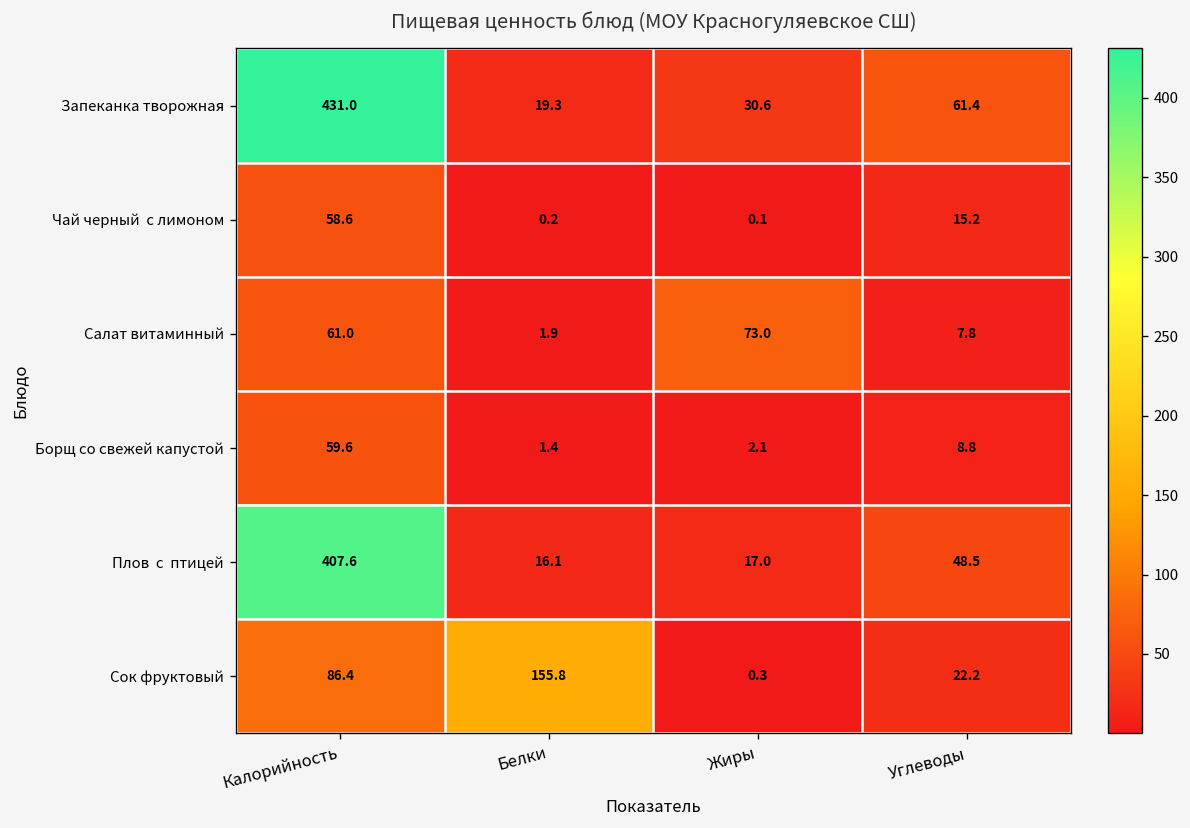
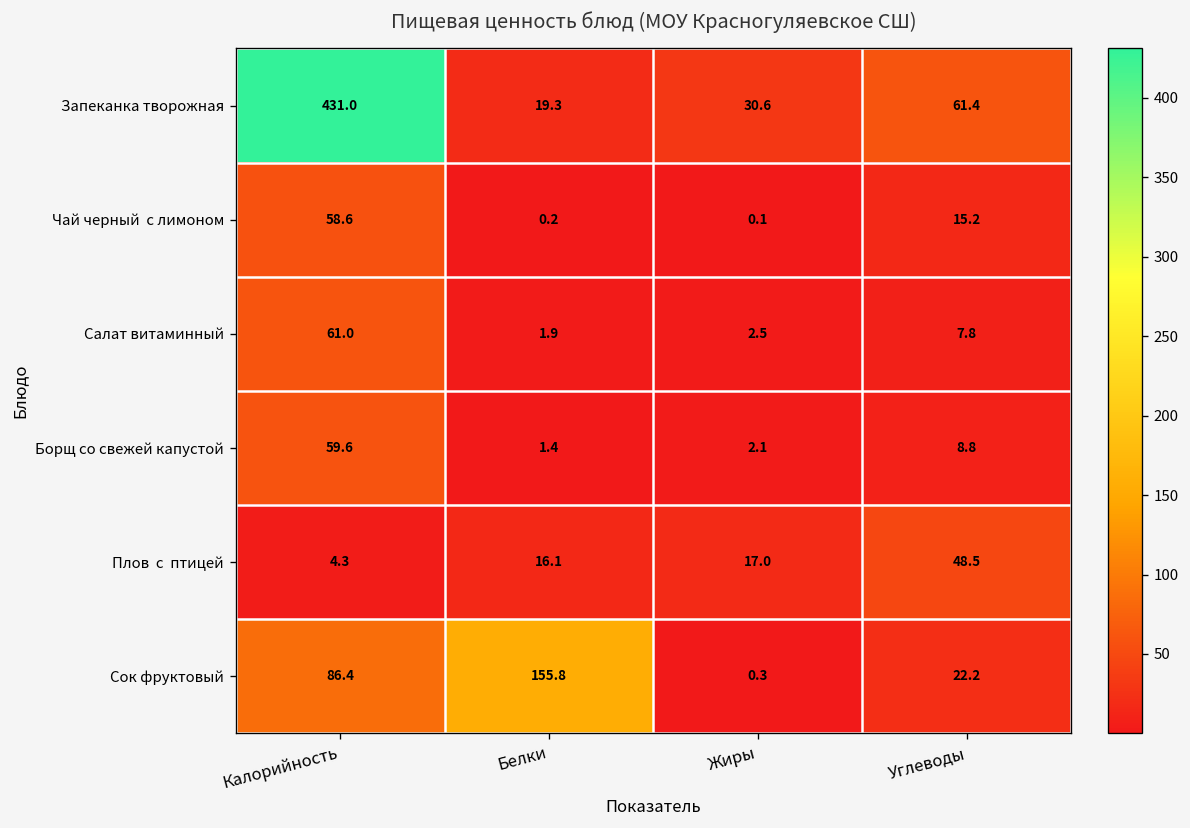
Салат витаминный, Жиры: 73.0 -> 2.5
Плов с птицей, Калорийность: 407.6 -> 4.3
